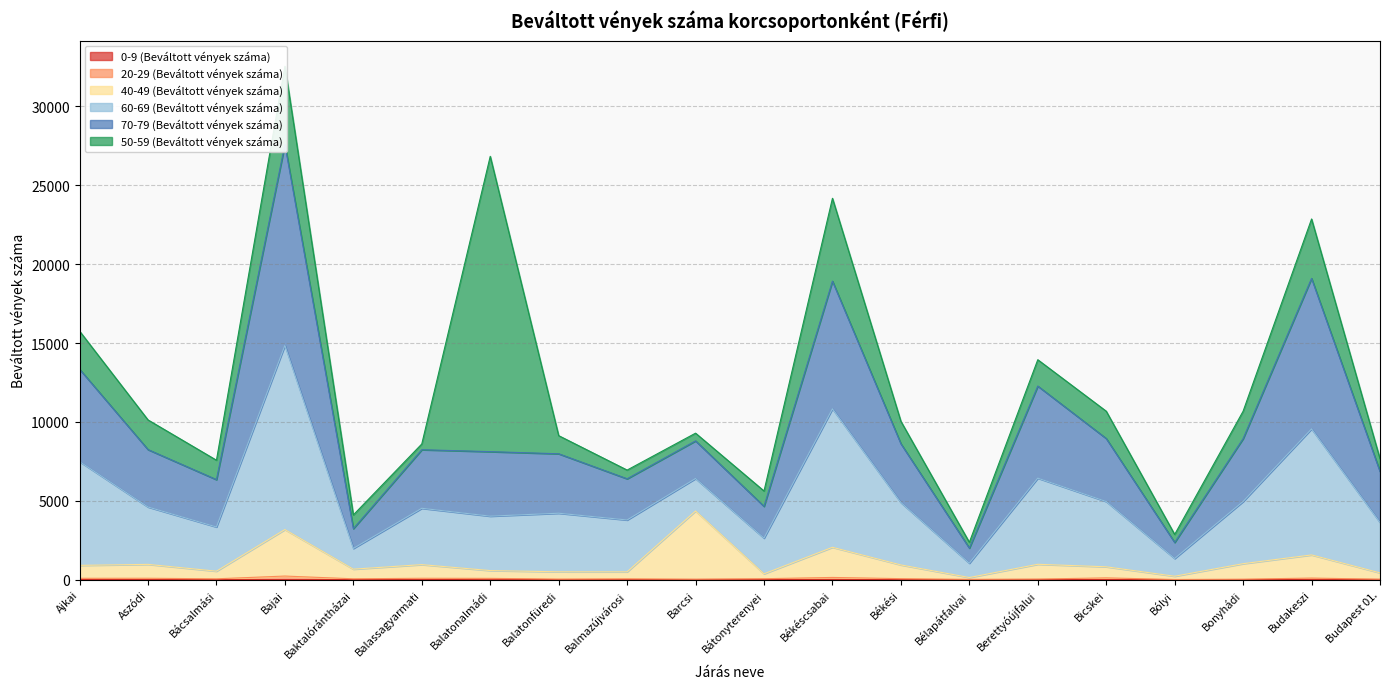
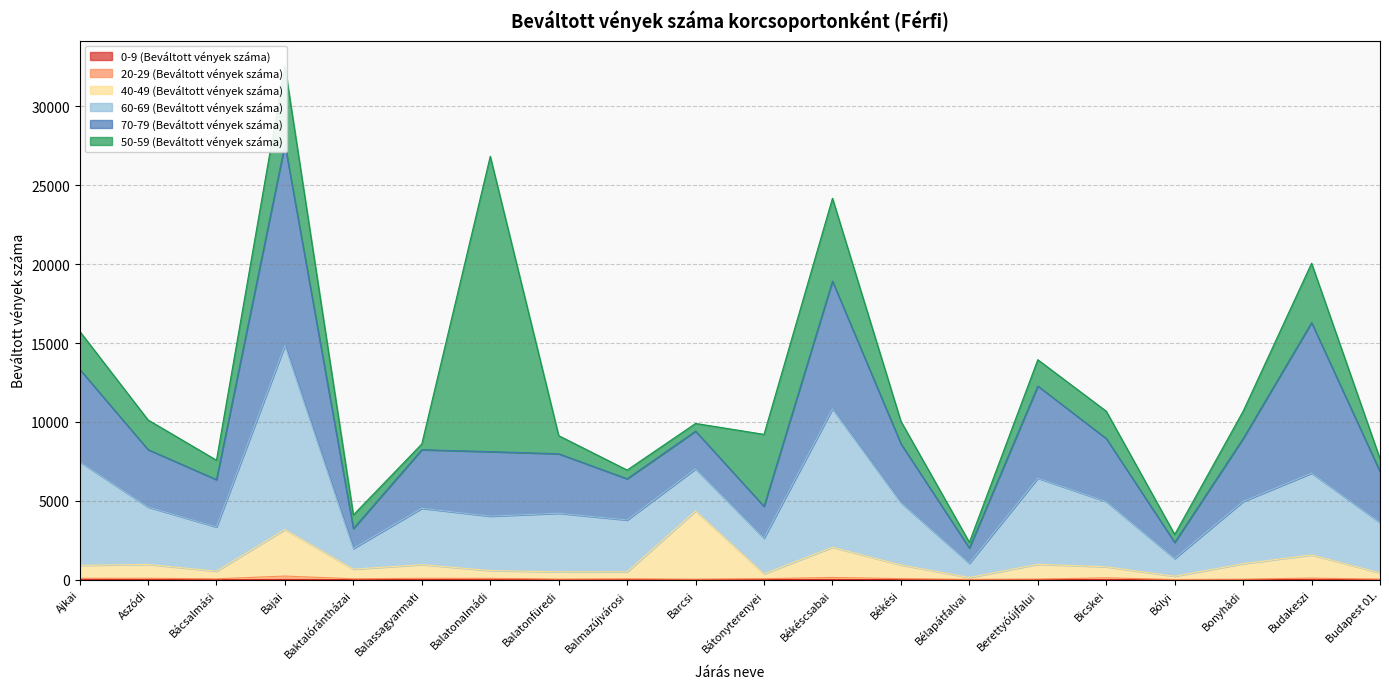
60-69 (Beváltott vények száma), Barcsi: 2100 -> 2700
50-59 (Beváltott vények száma), Bátonyterenyei: 1000 -> 4600
60-69 (Beváltott vények száma), Budakeszi: 8000 -> 5200
